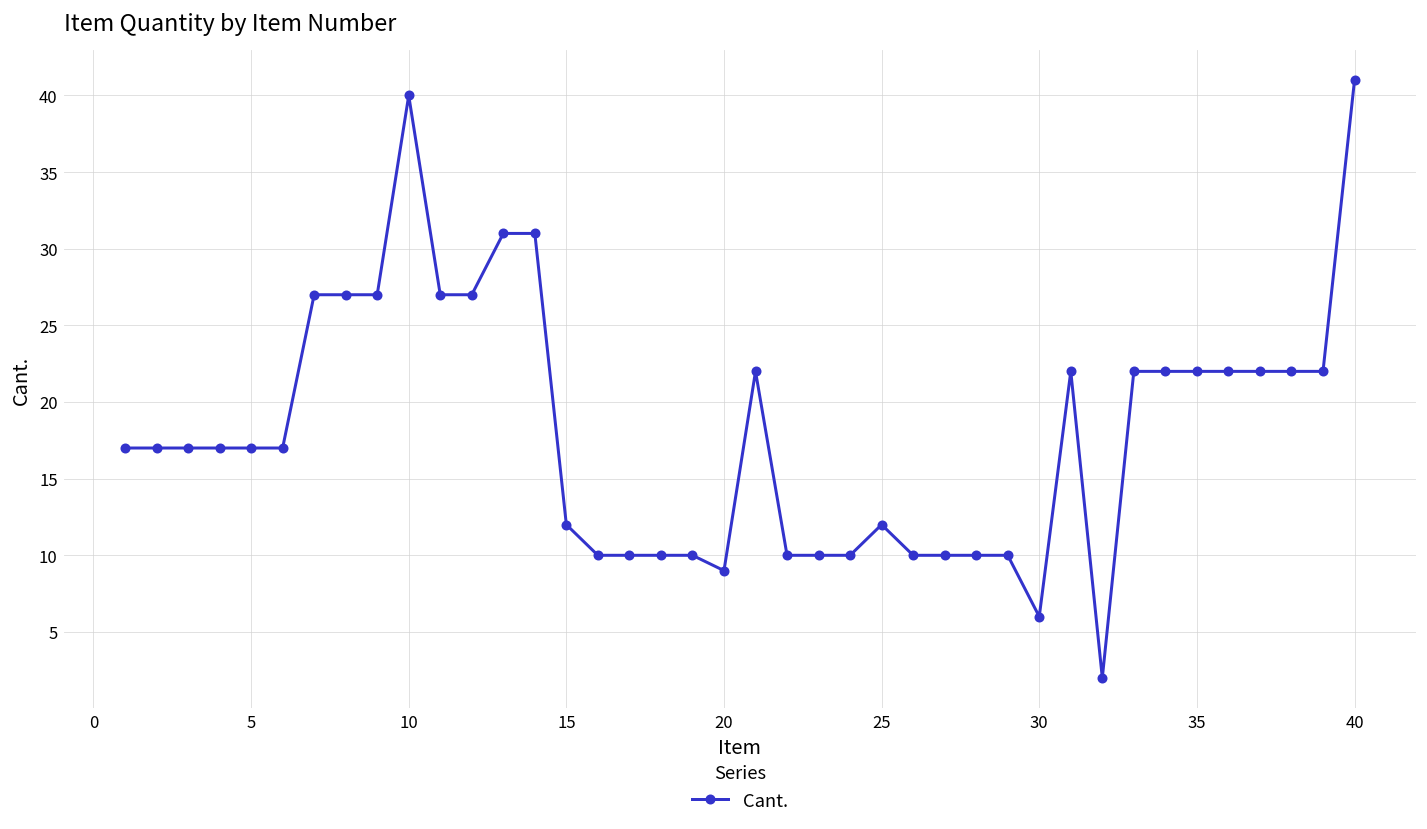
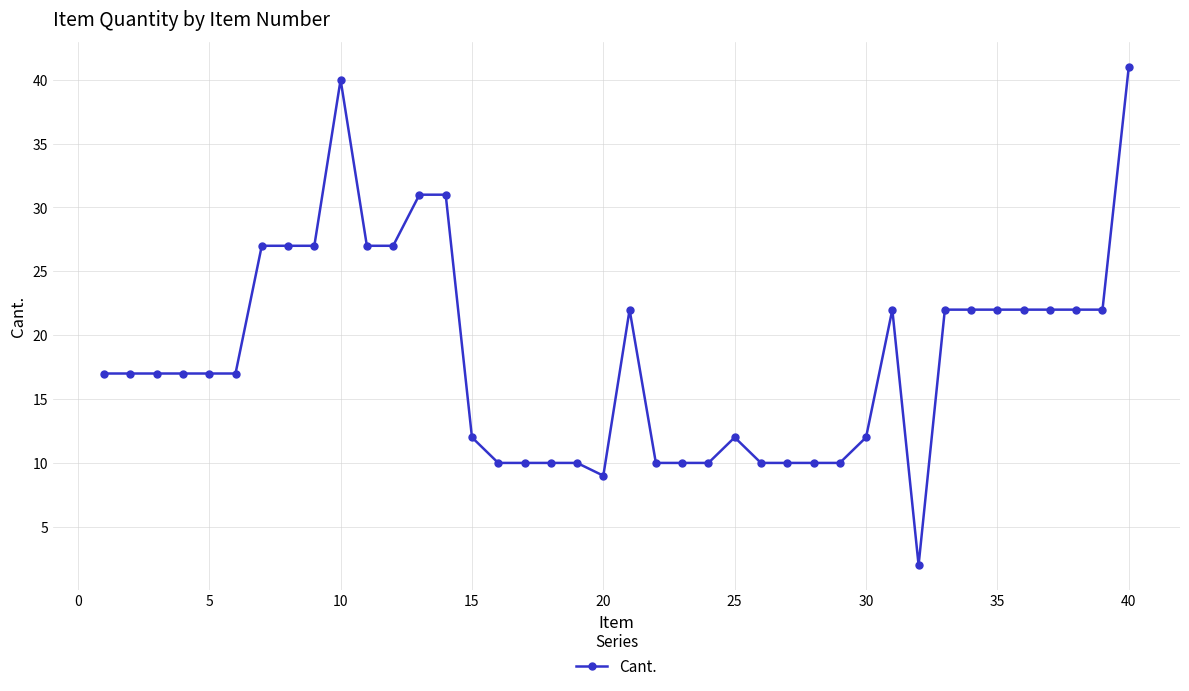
30: 6 -> 12
